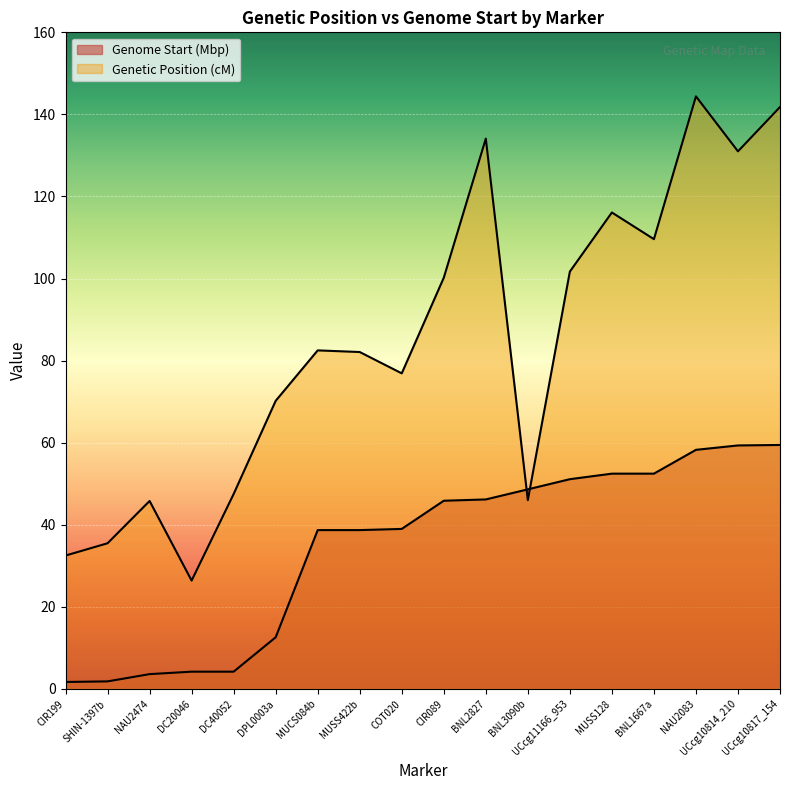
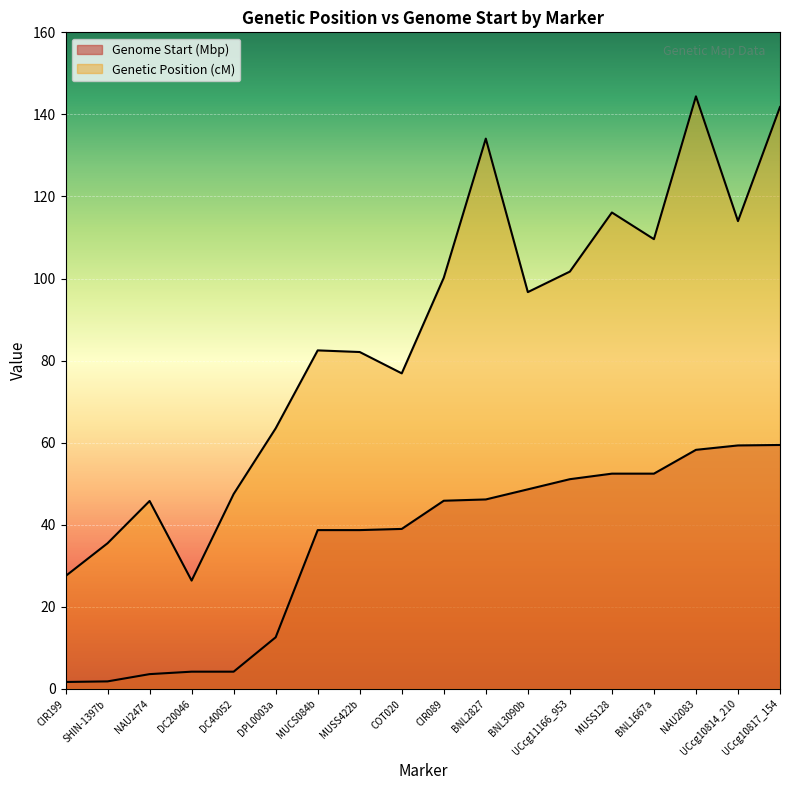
Genetic Position (cM), CIR199: 33 -> 28
Genetic Position (cM), DPL0003a: 70 -> 64
Genetic Position (cM), BNL3090b: 46 -> 97
Genetic Position (cM), UCcg10814_210: 131 -> 114
